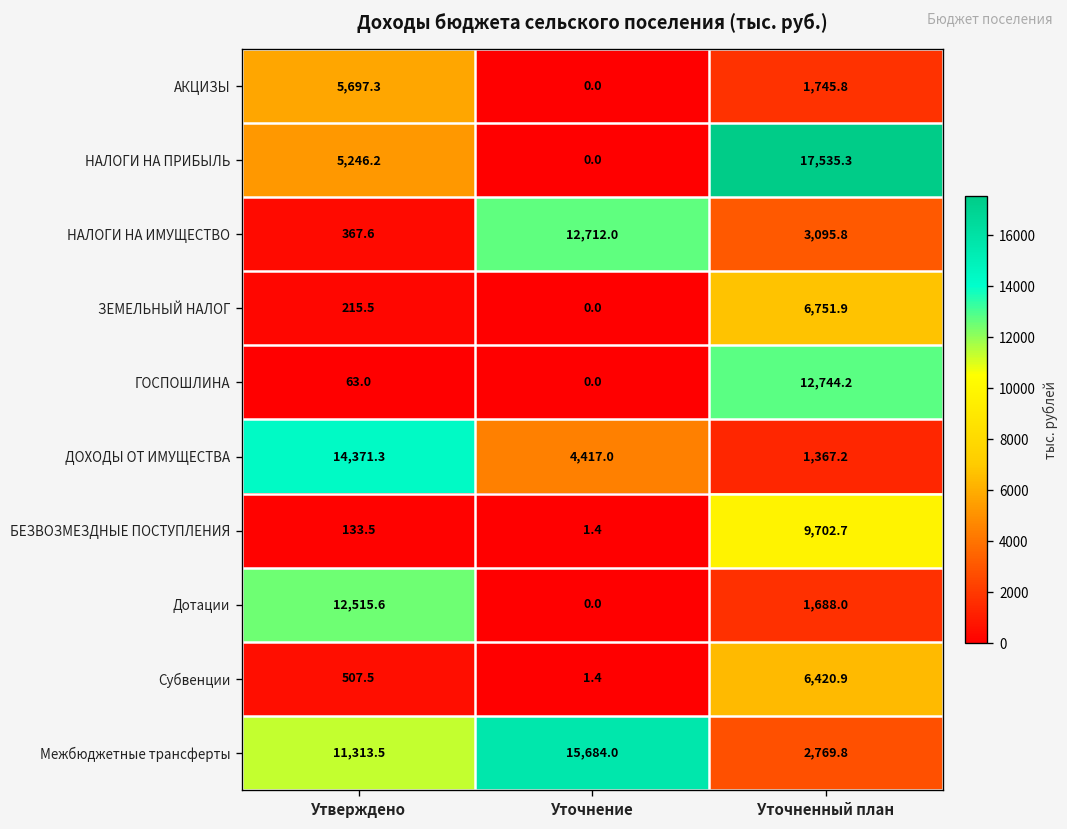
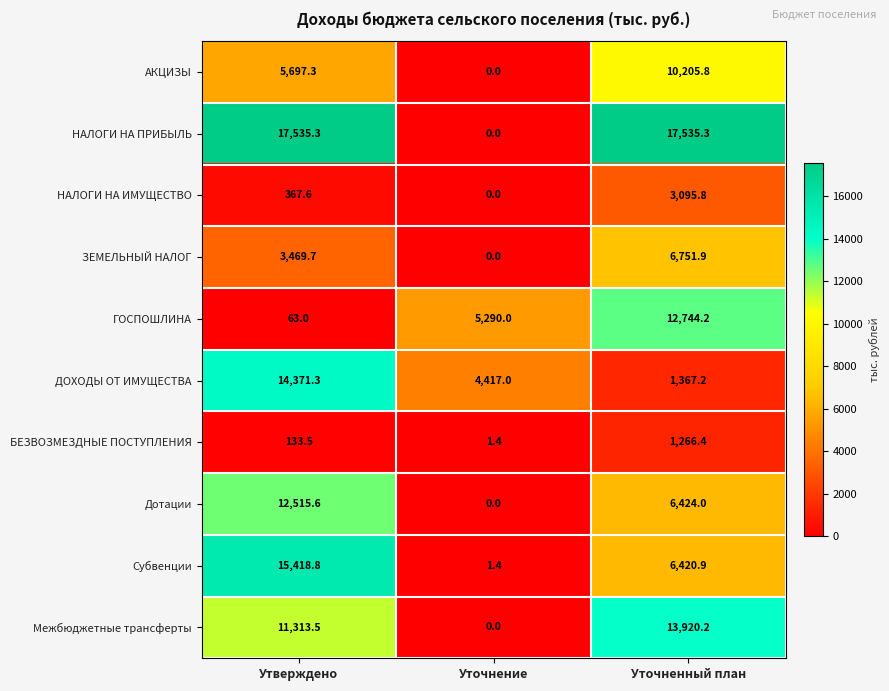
АКЦИЗЫ, Уточненный план: 1,745.8 -> 10,205.8
НАЛОГИ НА ПРИБЫЛЬ, Утверждено: 5,246.2 -> 17,535.3
НАЛОГИ НА ИМУЩЕСТВО, Уточнение: 12,712.0 -> 0.0
ЗЕМЕЛЬНЫЙ НАЛОГ, Утверждено: 215.5 -> 3,469.7
ГОСПОШЛИНА, Уточнение: 0.0 -> 5,290.0
БЕЗВОЗМЕЗДНЫЕ ПОСТУПЛЕНИЯ, Уточненный план: 9,702.7 -> 1,266.4
Дотации, Уточненный план: 1,688.0 -> 6,424.0
Субвенции, Утверждено: 507.5 -> 15,418.8
Межбюджетные трансферты, Уточнение: 15,684.0 -> 0.0
Межбюджетные трансферты, Уточненный план: 2,769.8 -> 13,920.2
